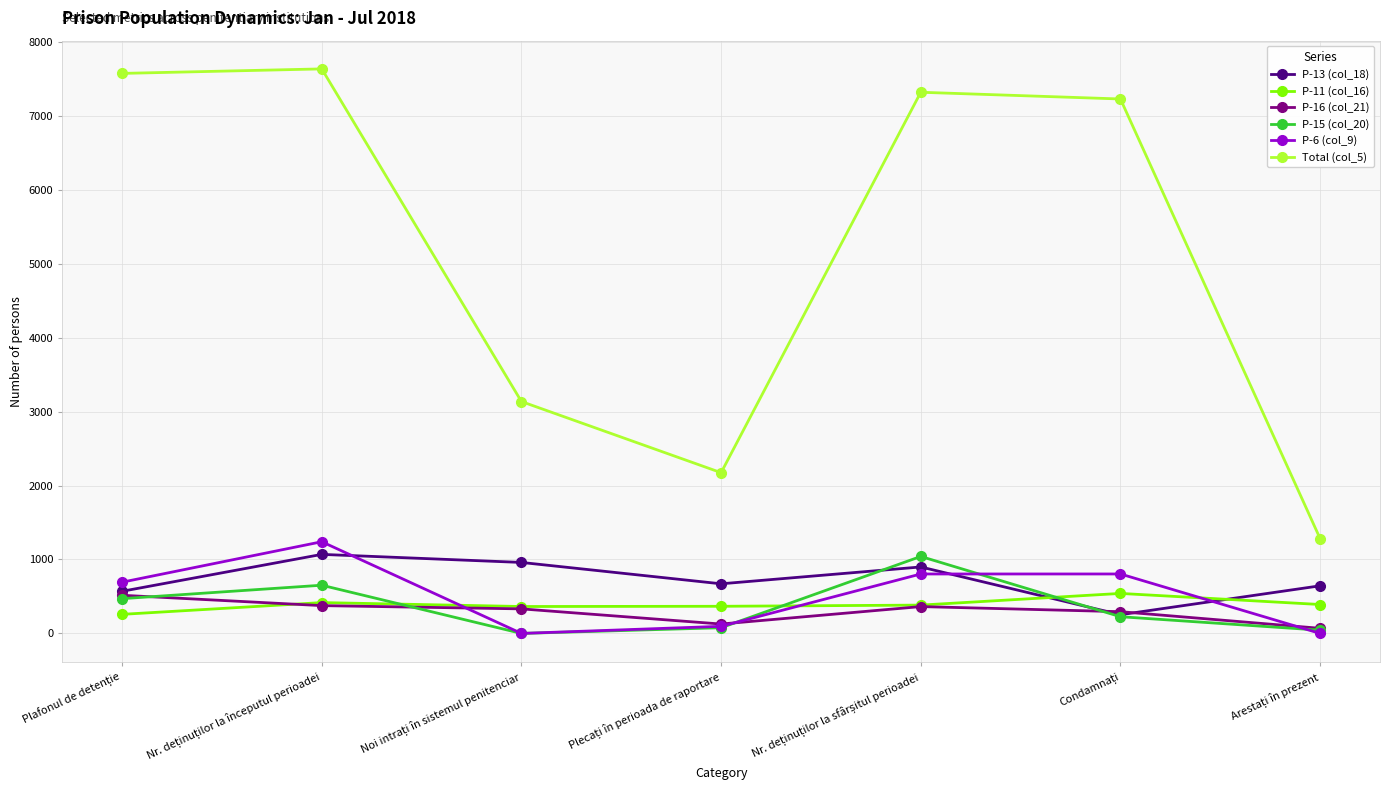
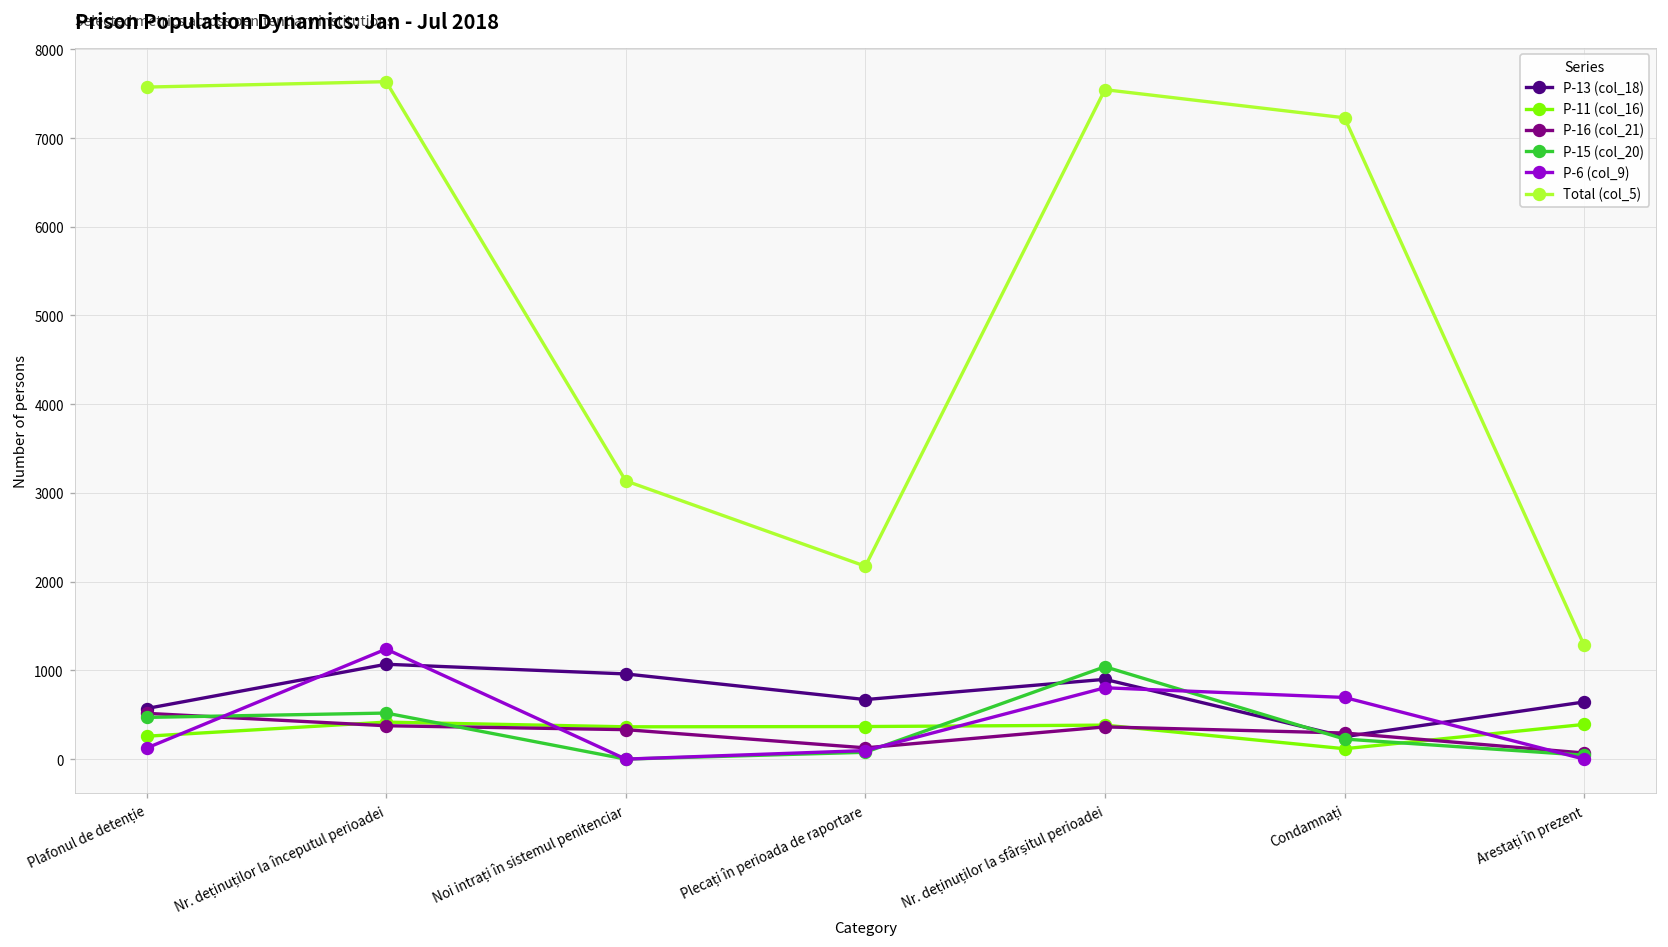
P-6 (col_9), Plafonul de detenție: 700 -> 100
P-15 (col_20), Nr. deținuților la începutul perioadei: 700 -> 500
Total (col_5), Nr. deținuților la sfârșitul perioadei: 7300 -> 7500
P-11 (col_16), Condamnați: 500 -> 100
P-6 (col_9), Condamnați: 800 -> 700
